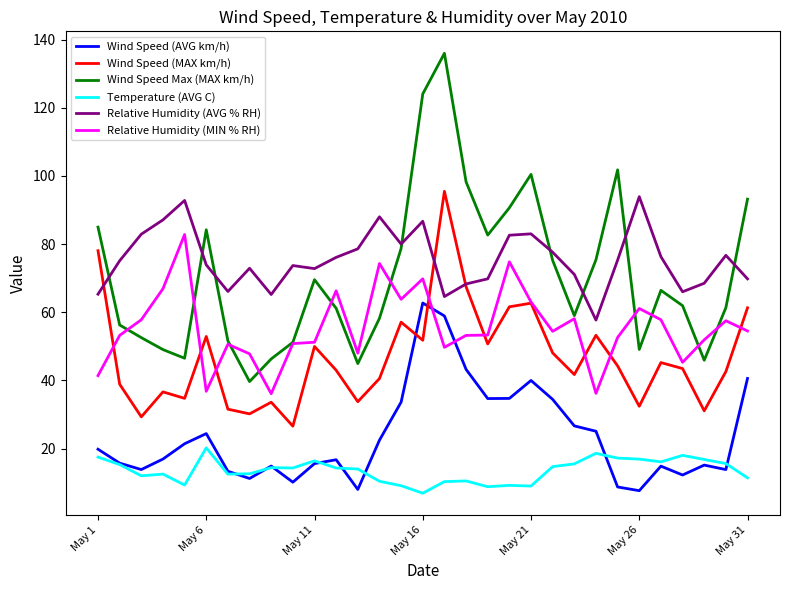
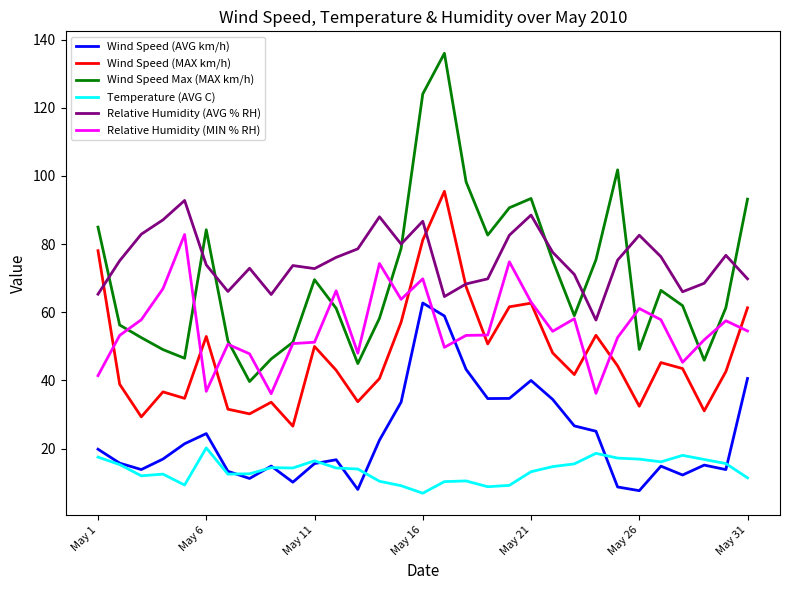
Wind Speed (MAX km/h), May 16: 52 -> 81
Wind Speed Max (MAX km/h), May 21: 100 -> 93
Temperature (AVG C), May 21: 9 -> 13
Relative Humidity (AVG % RH), May 21: 83 -> 89
Relative Humidity (AVG % RH), May 26: 94 -> 83
